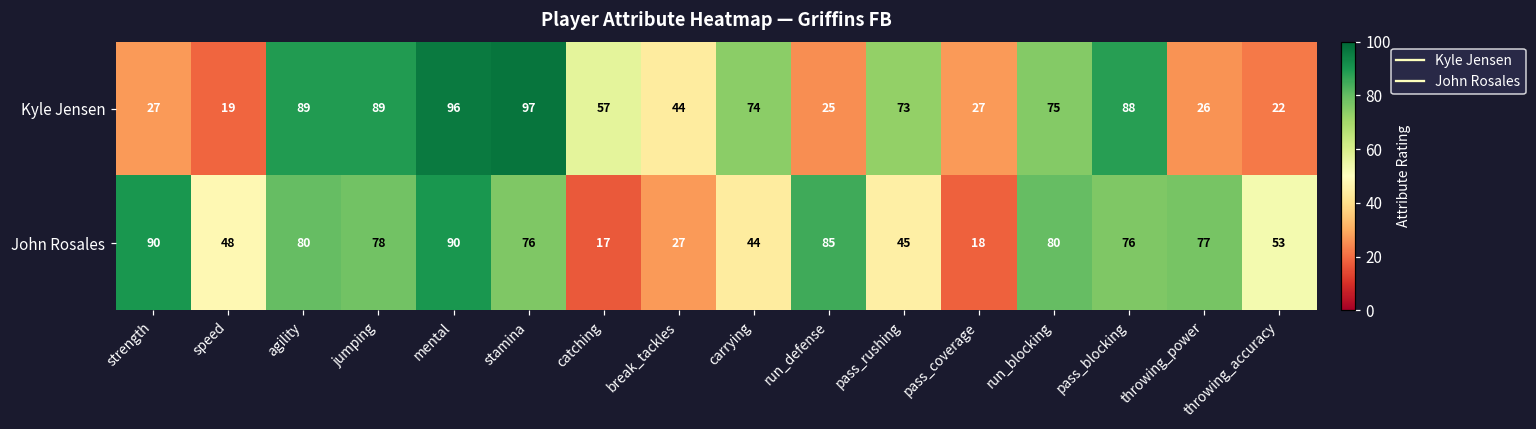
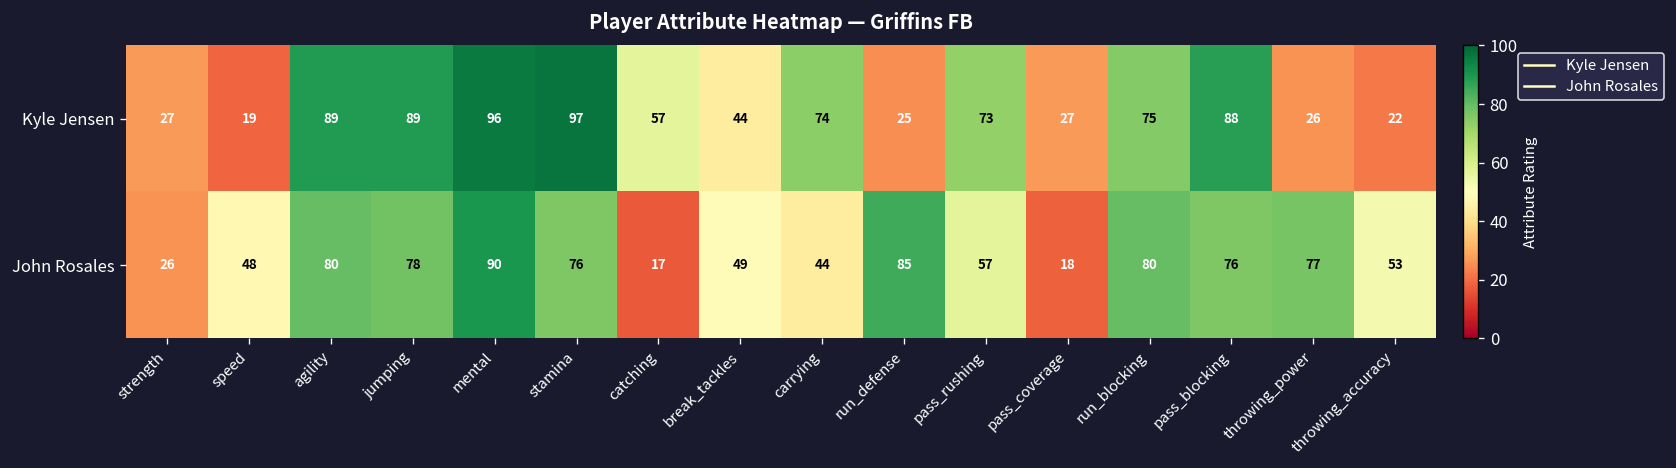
John Rosales, strength: 90 -> 26
John Rosales, break_tackles: 27 -> 49
John Rosales, pass_rushing: 45 -> 57
